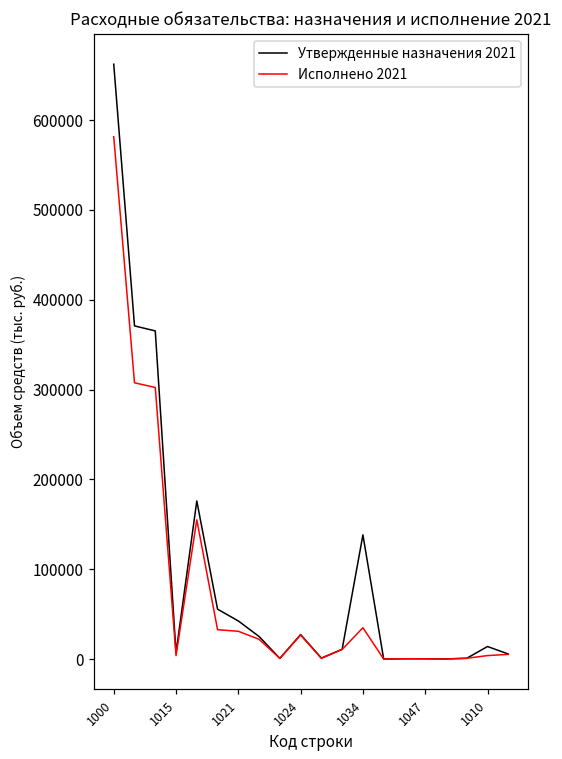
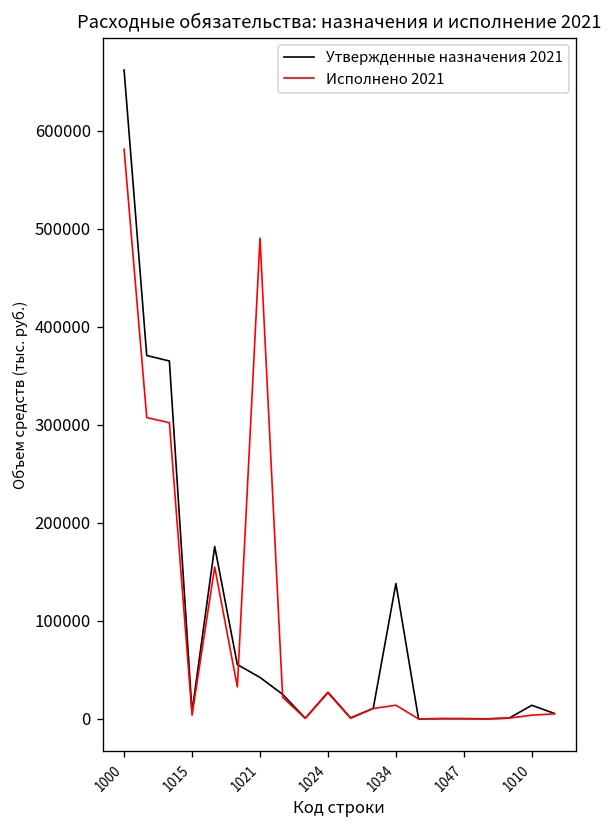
Исполнено 2021, 1021: 30000 -> 490000
Исполнено 2021, 1034: 30000 -> 10000
